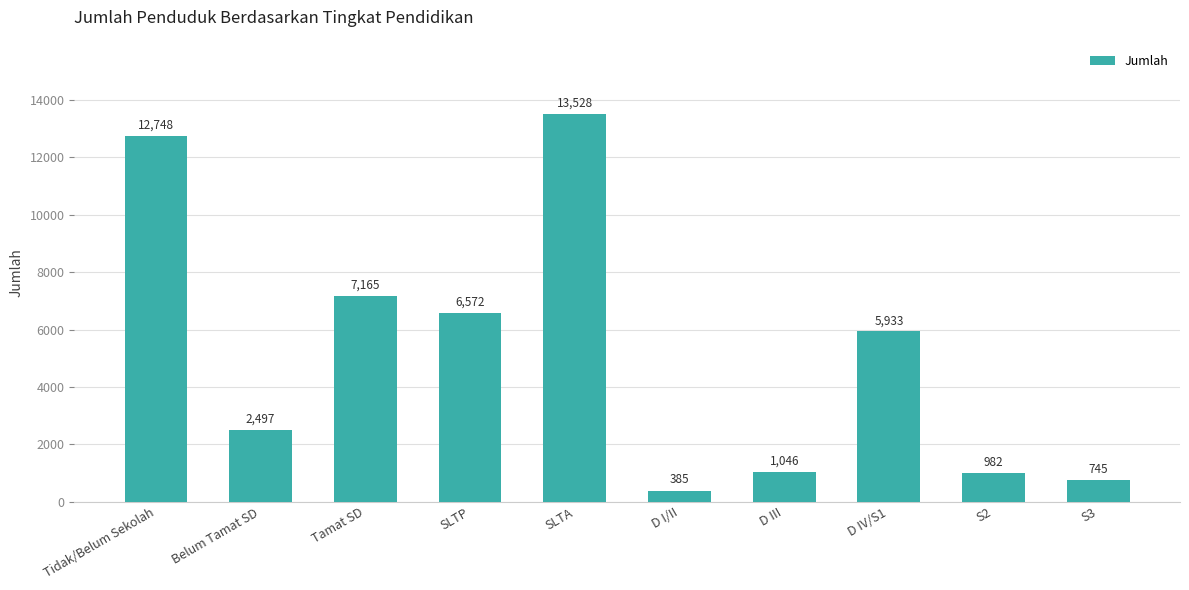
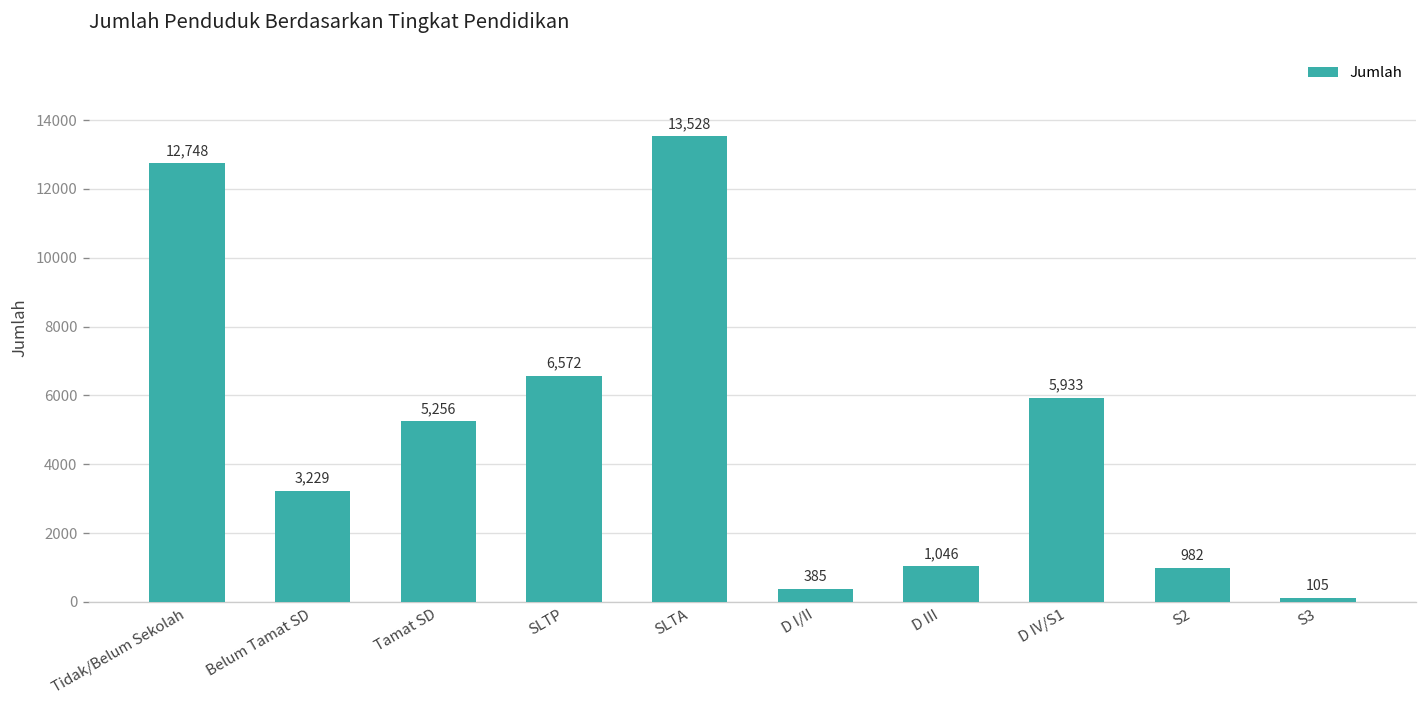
Belum Tamat SD: 2,497 -> 3,229
Tamat SD: 7,165 -> 5,256
S3: 745 -> 105
